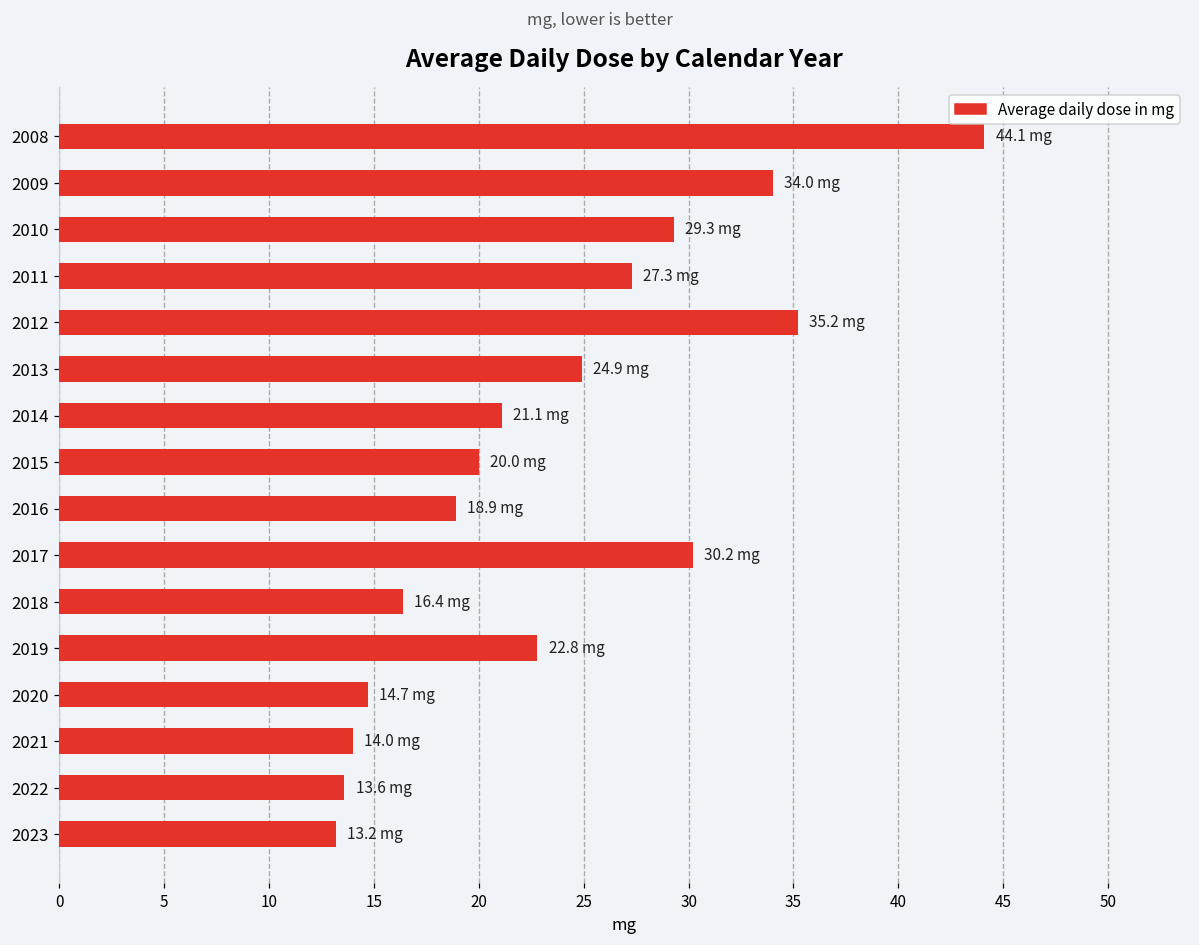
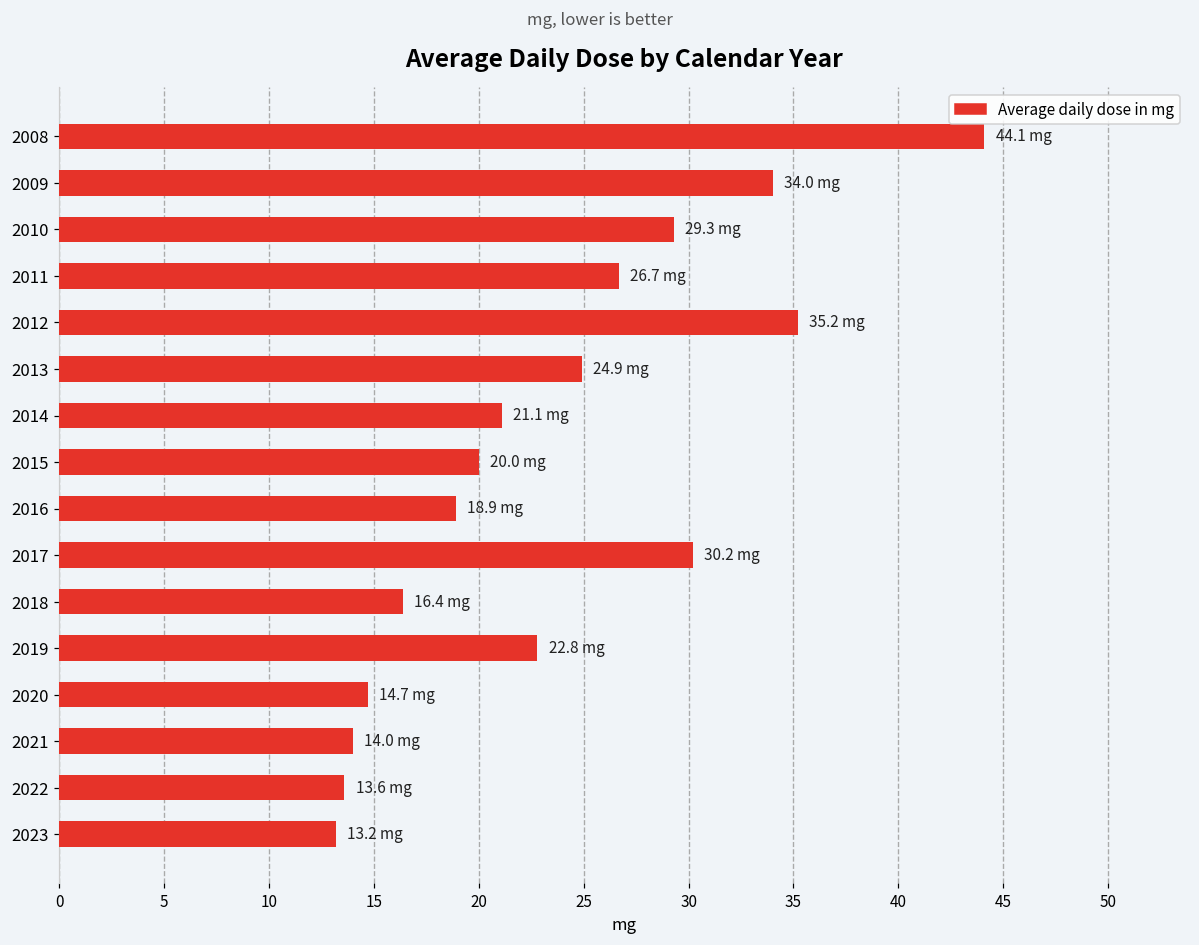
2011: 27.3 -> 26.7
